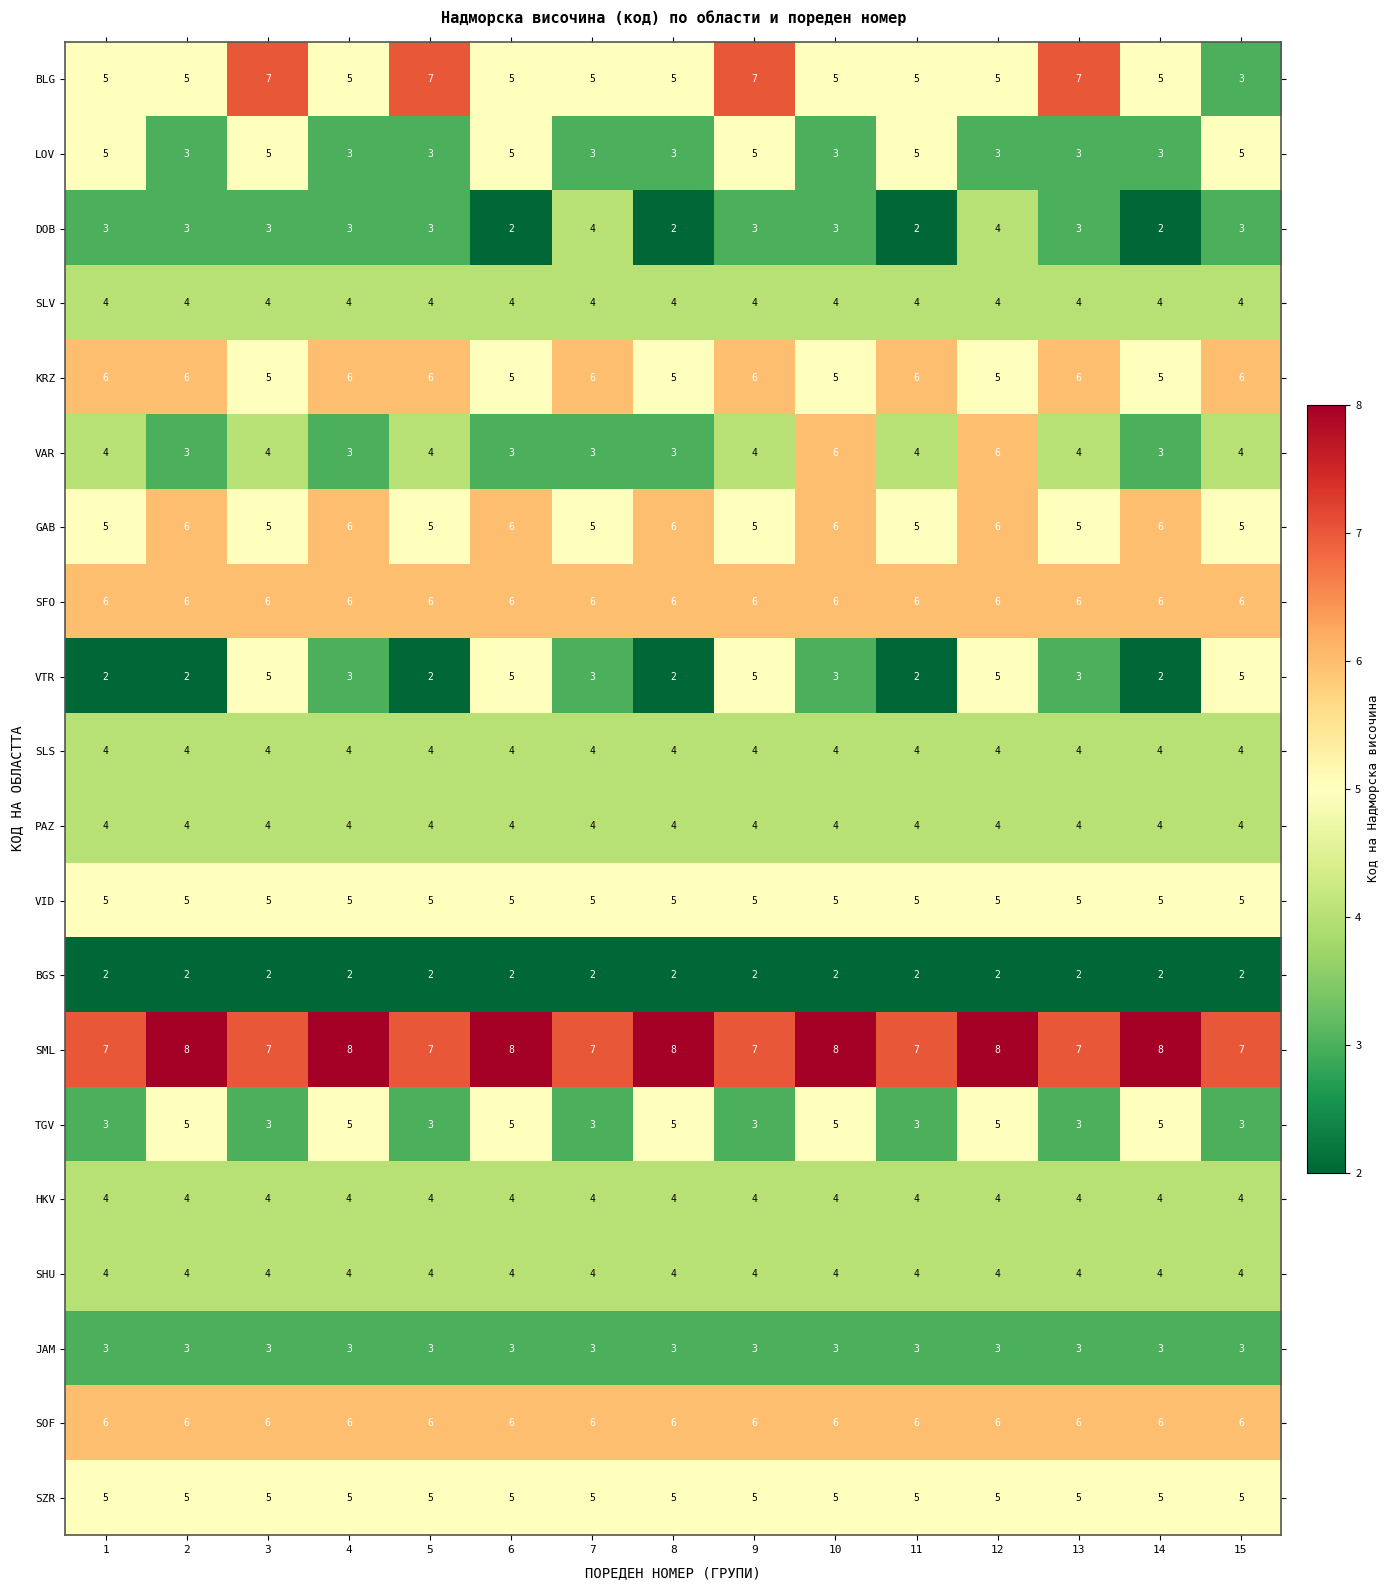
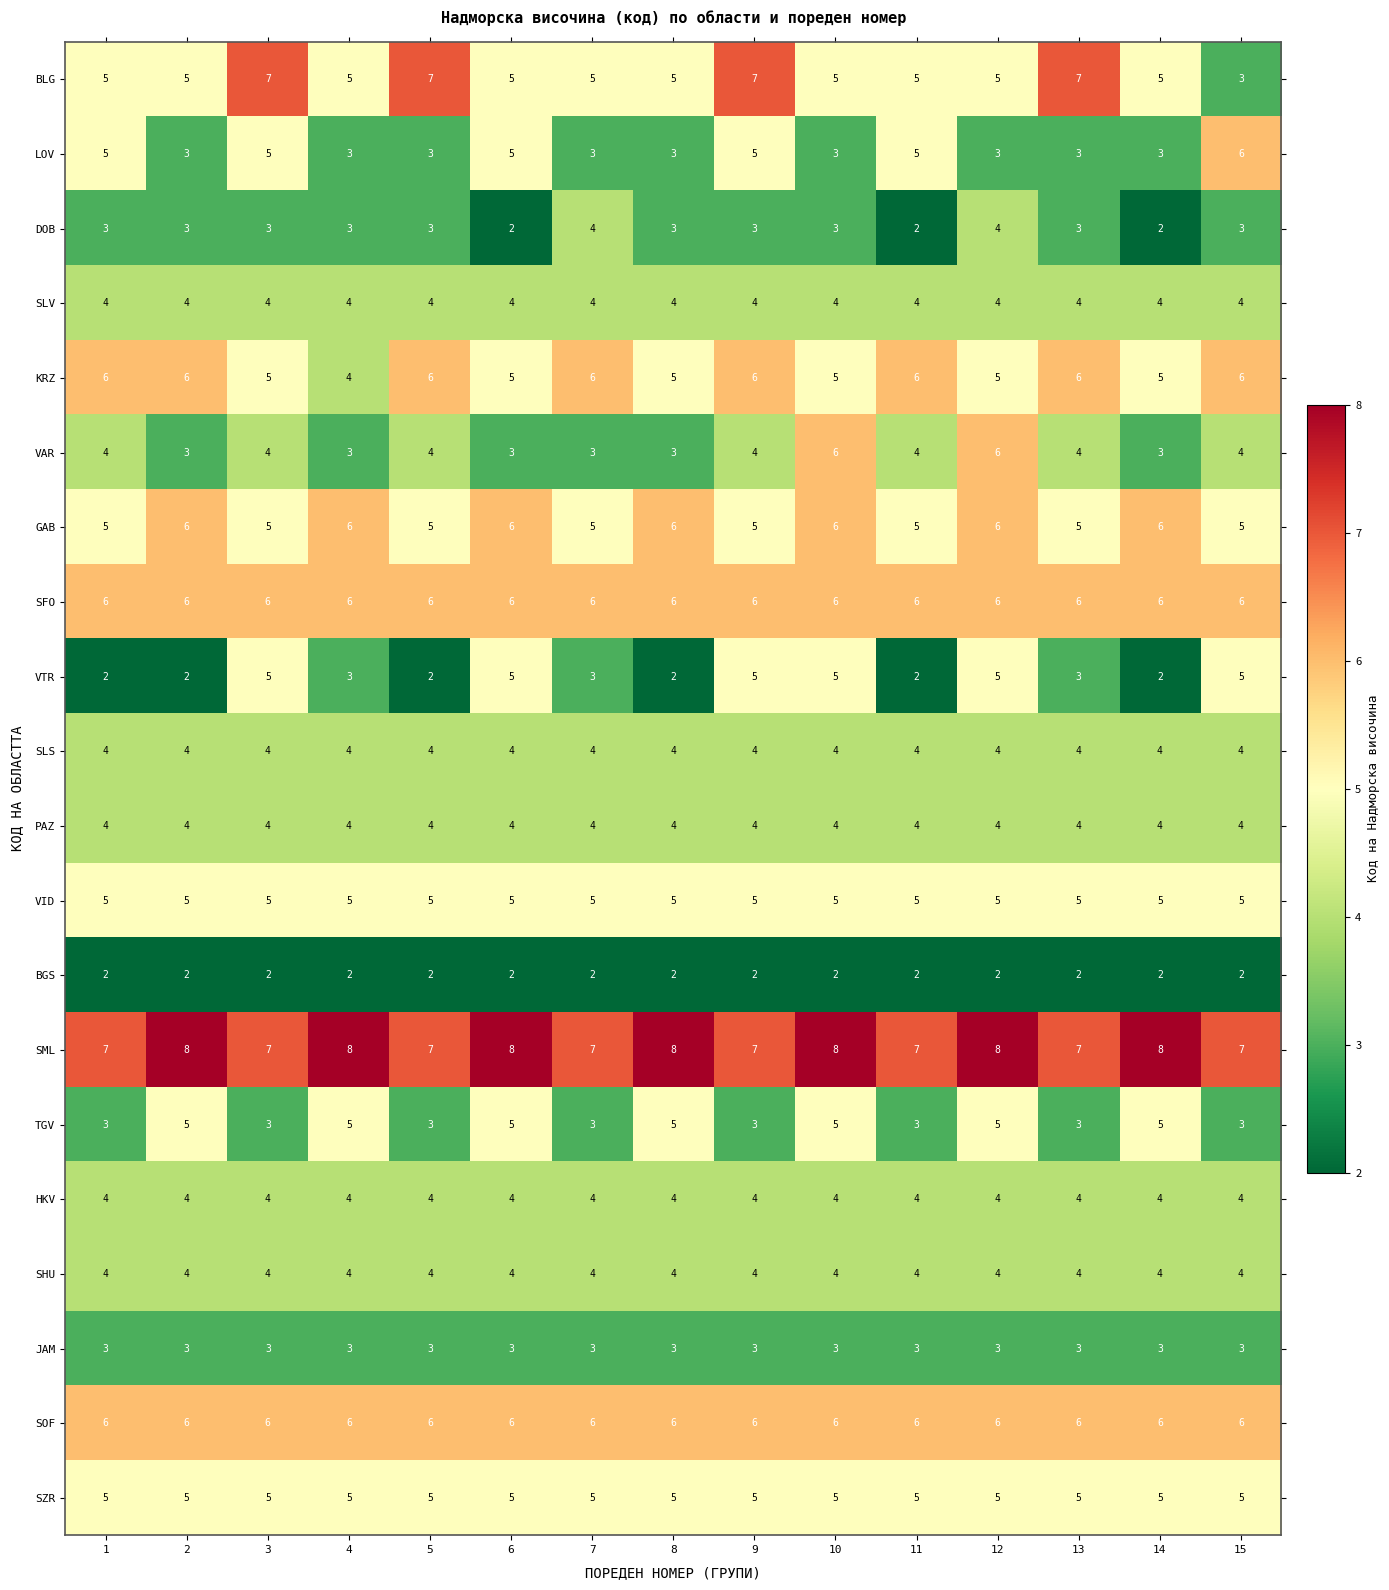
LOV, 15: 5 -> 6
DOB, 8: 2 -> 3
KRZ, 4: 6 -> 4
VTR, 10: 3 -> 5
